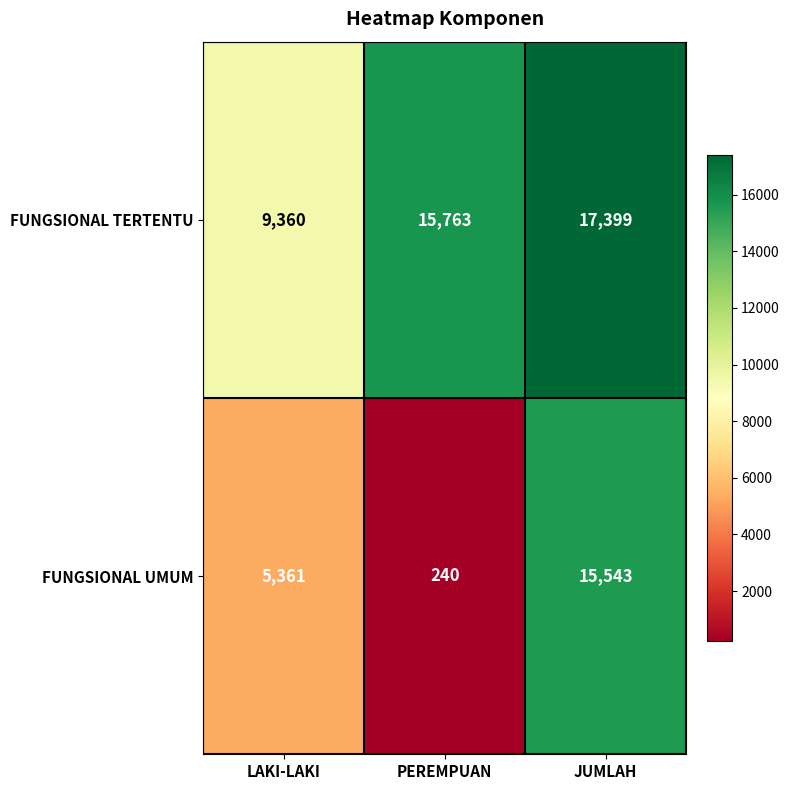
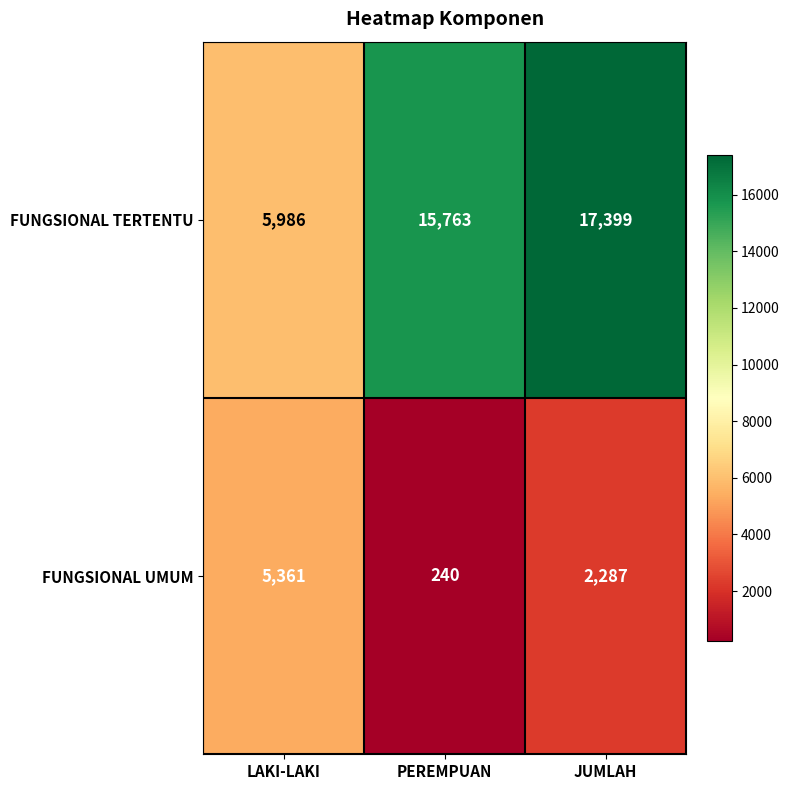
FUNGSIONAL TERTENTU, LAKI-LAKI: 9,360 -> 5,986
FUNGSIONAL UMUM, JUMLAH: 15,543 -> 2,287
